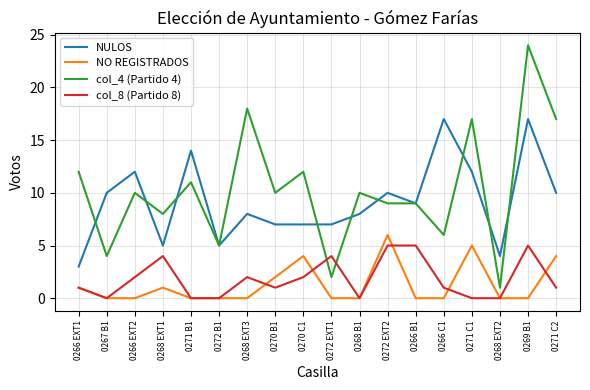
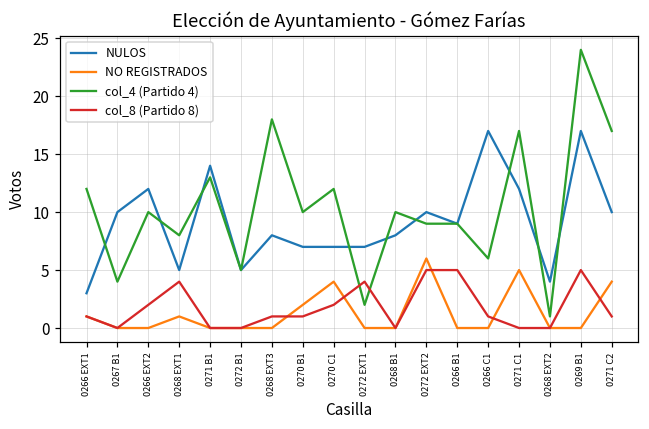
col_4 (Partido 4), 0271 B1: 11 -> 13
col_8 (Partido 8), 0268 EXT3: 2 -> 1
